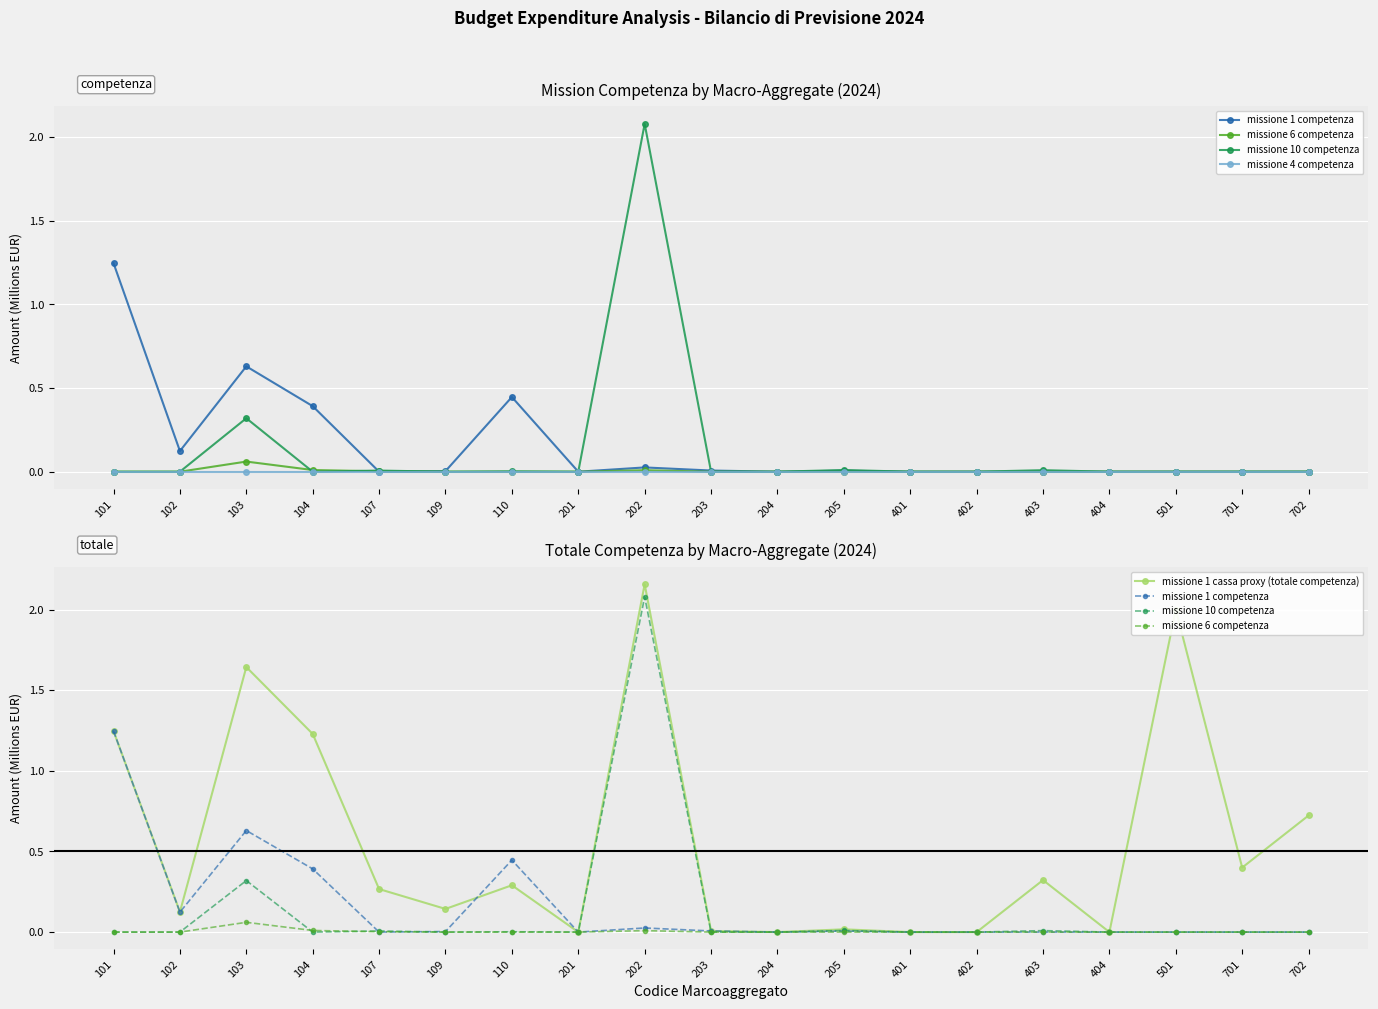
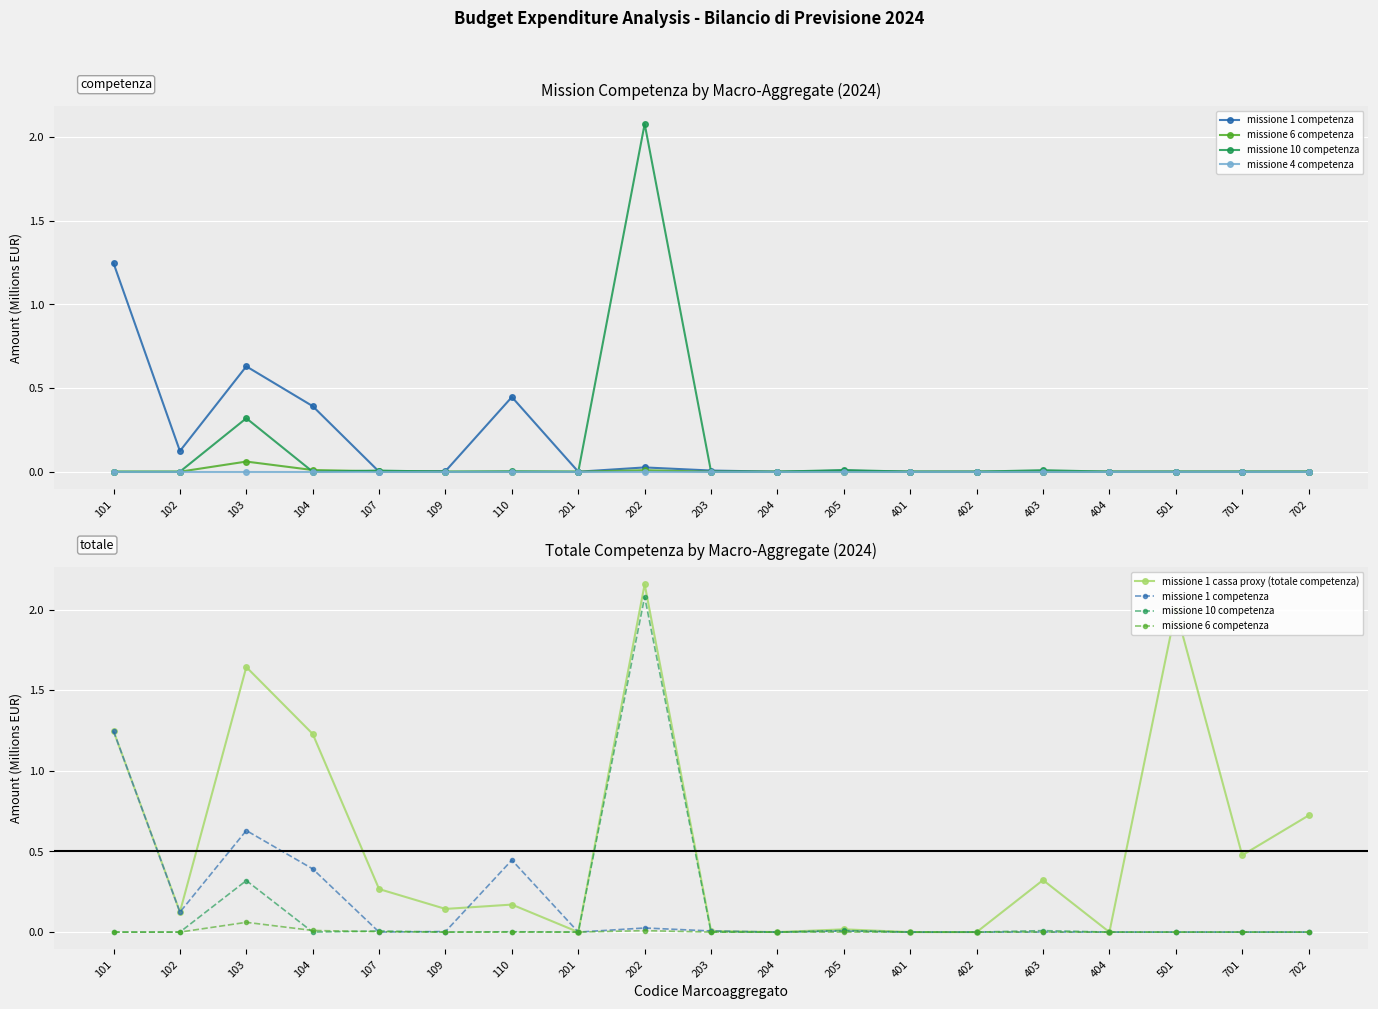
Totale Competenza by Macro-Aggregate (2024), missione 1 cassa proxy (totale competenza), 110: 0.29 -> 0.17
Totale Competenza by Macro-Aggregate (2024), missione 1 cassa proxy (totale competenza), 701: 0.40 -> 0.48
